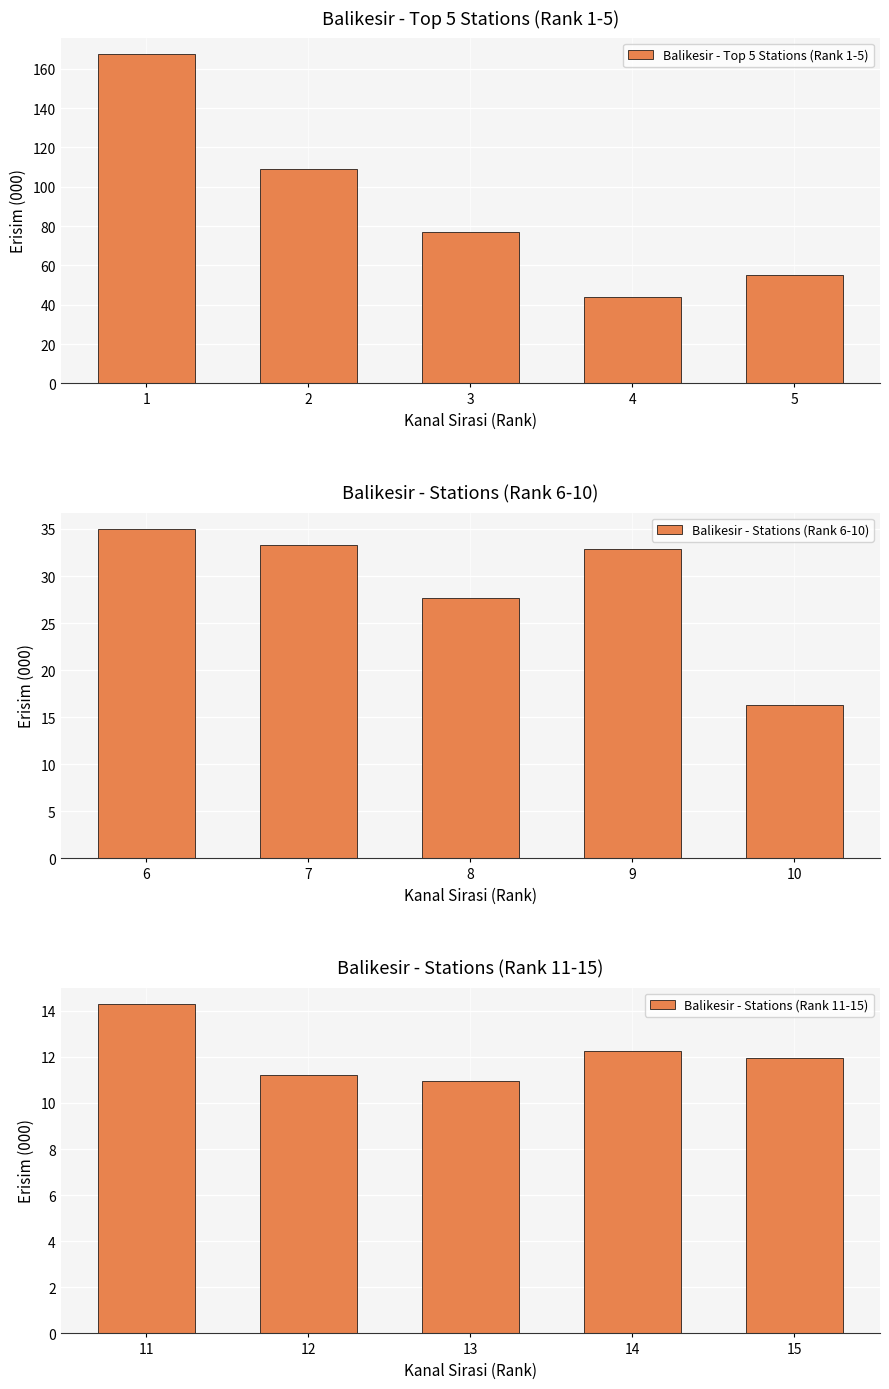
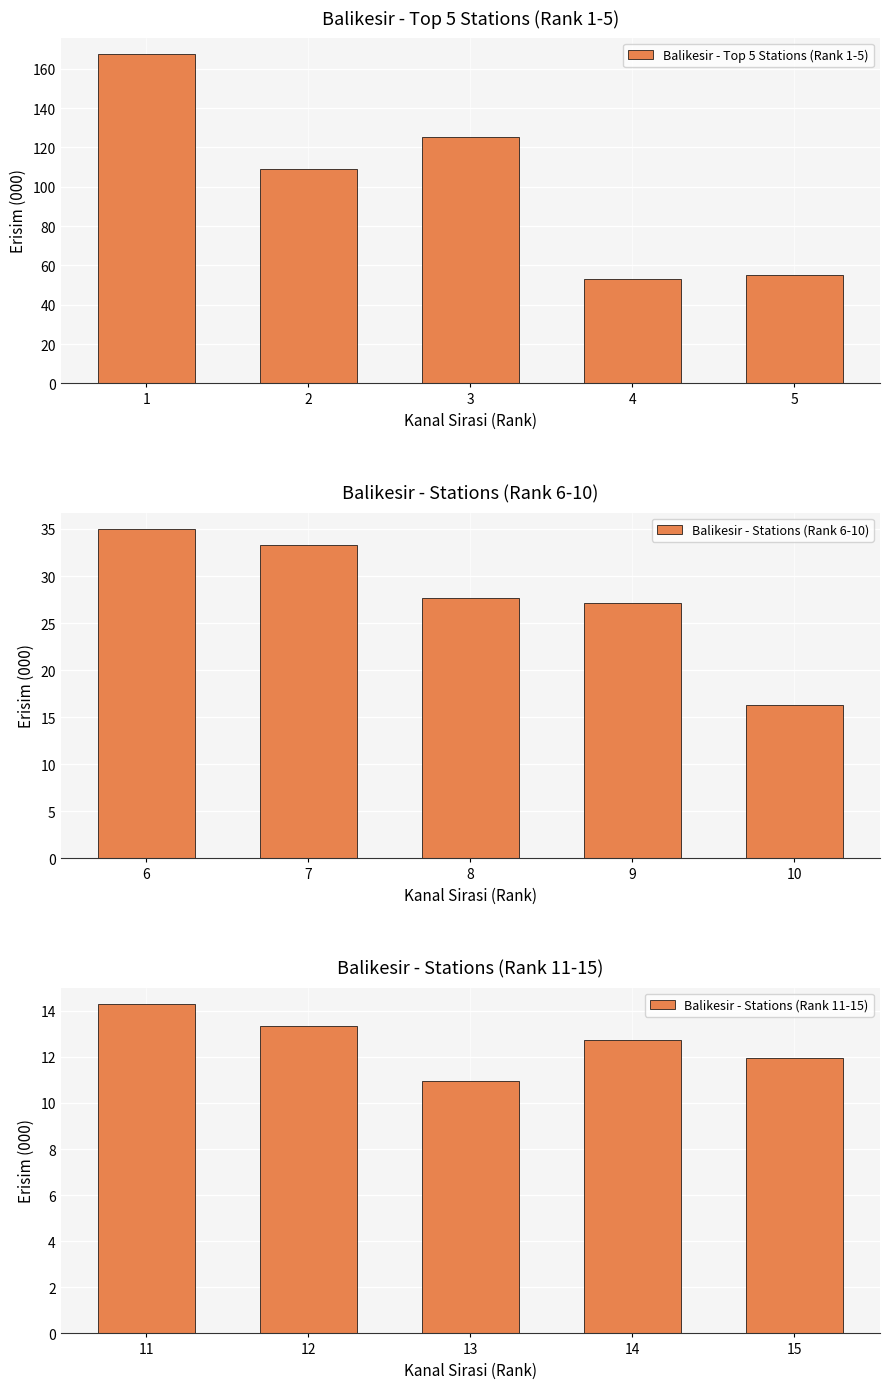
Balikesir - Top 5 Stations (Rank 1-5), 3: 77 -> 125
Balikesir - Top 5 Stations (Rank 1-5), 4: 44 -> 53
Balikesir - Stations (Rank 6-10), 9: 33 -> 27
Balikesir - Stations (Rank 11-15), 12: 11.2 -> 13.3
Balikesir - Stations (Rank 11-15), 14: 12.3 -> 12.7
